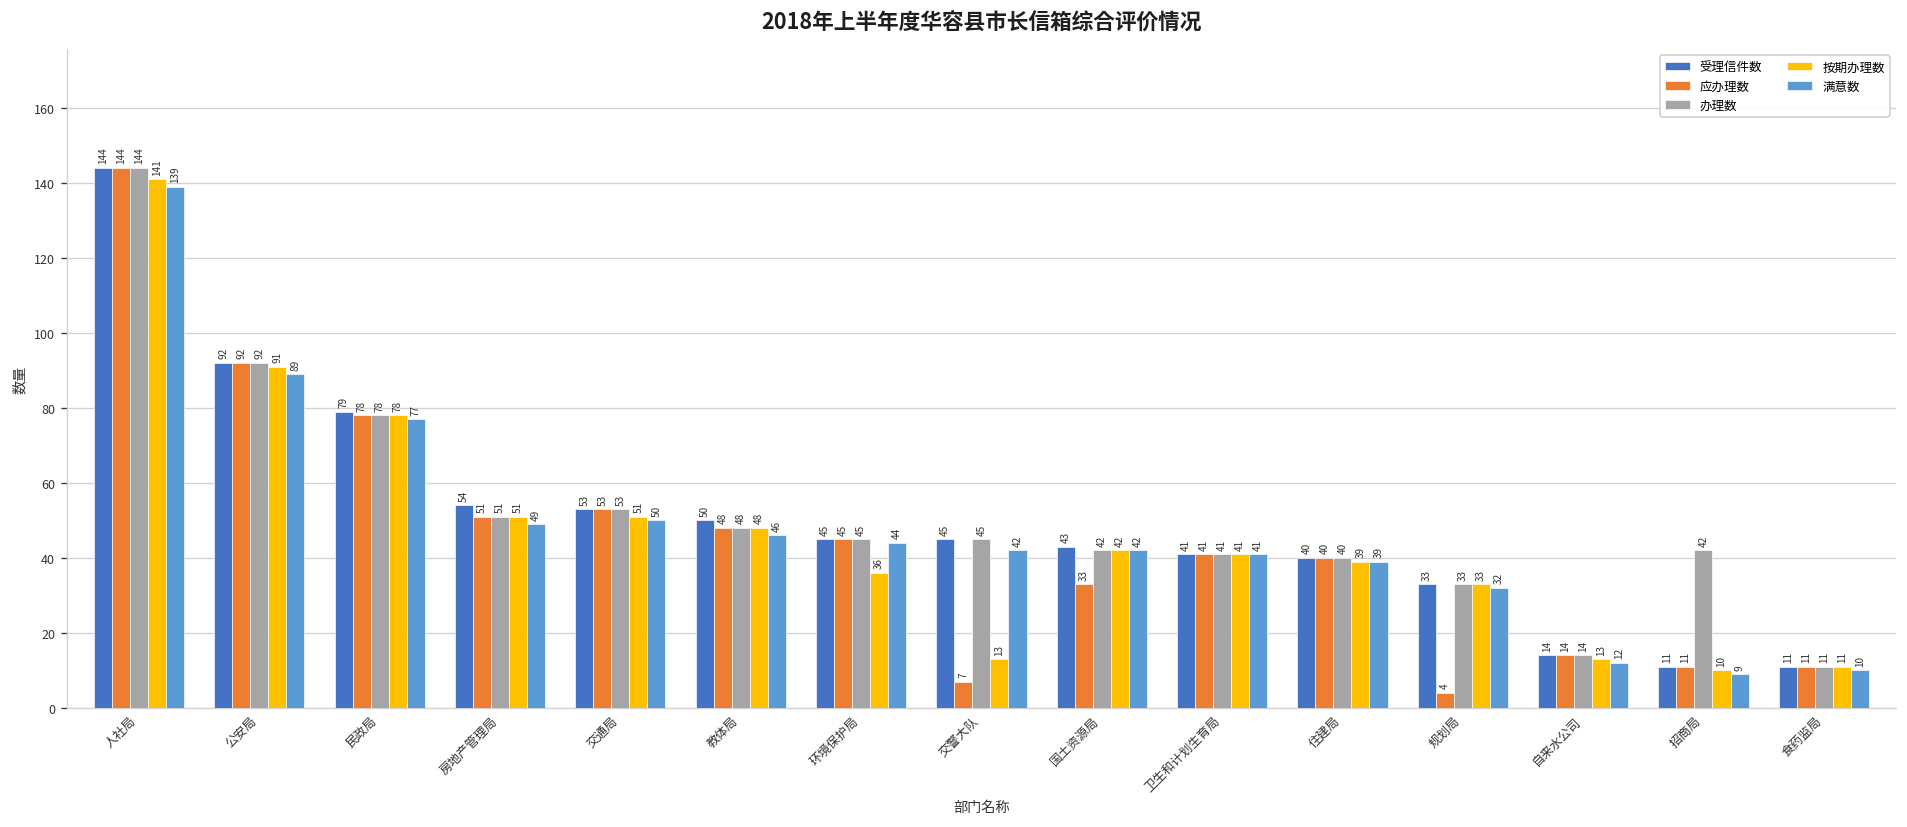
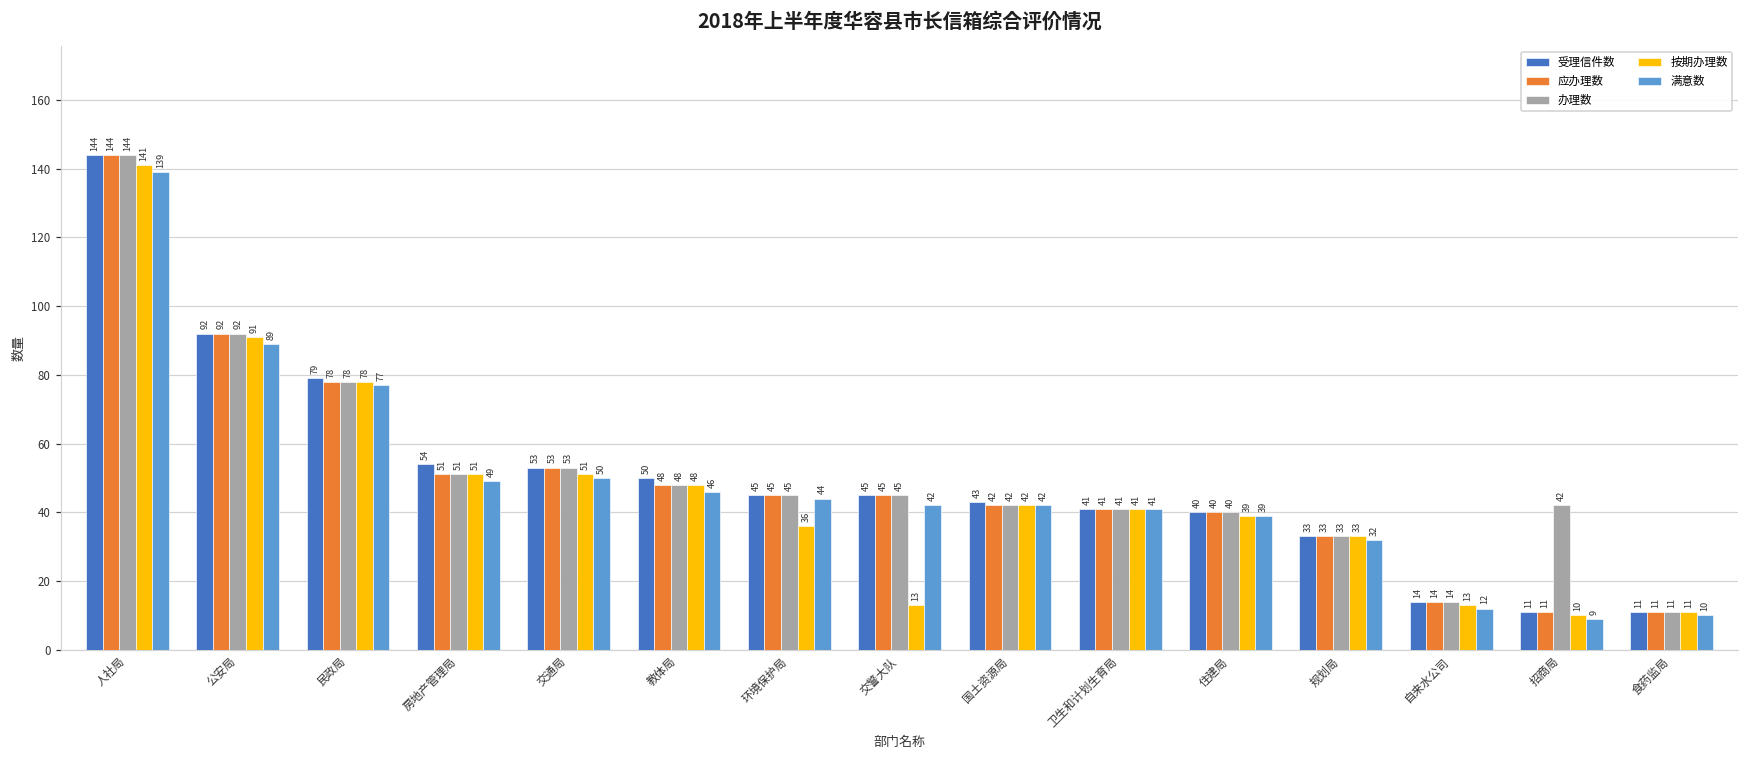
应办理数, 交警大队: 7 -> 45
应办理数, 国土资源局: 33 -> 42
应办理数, 规划局: 4 -> 33
